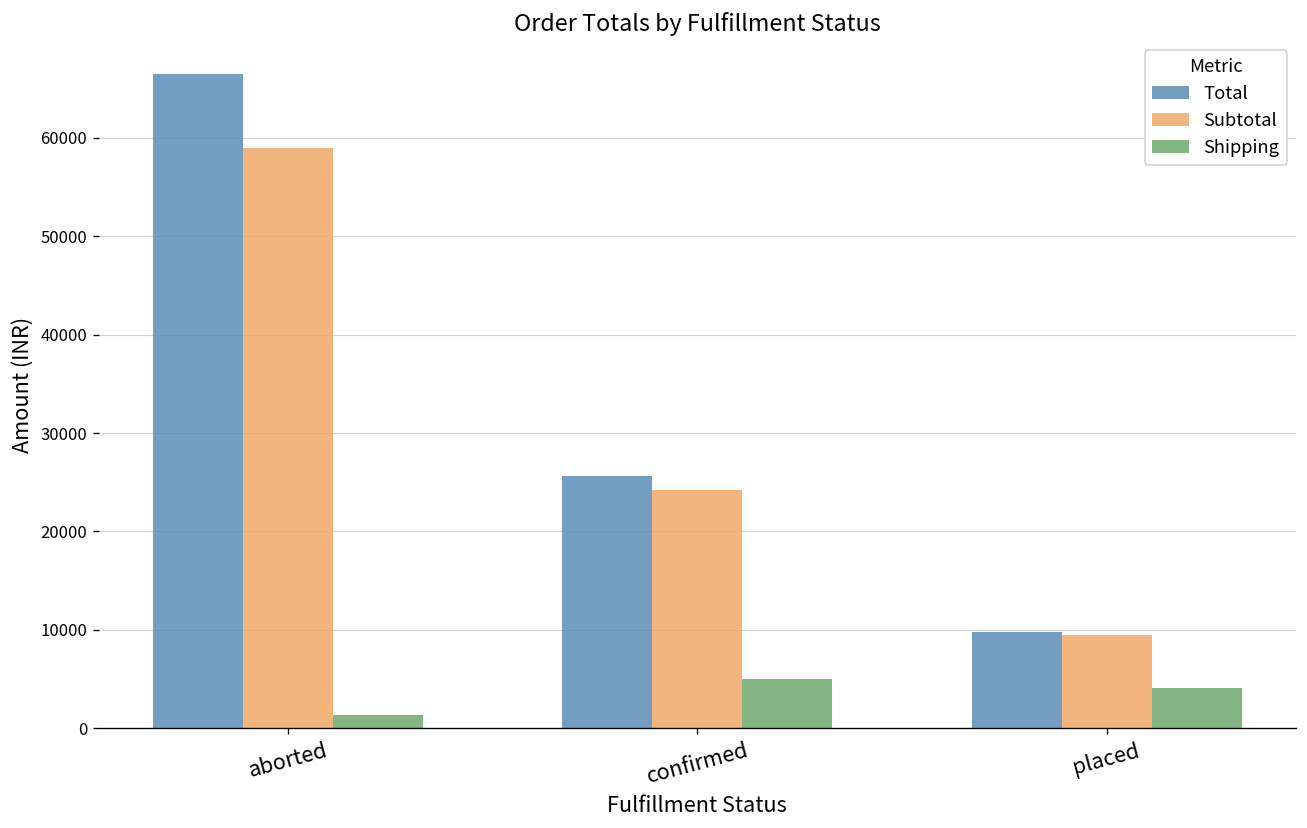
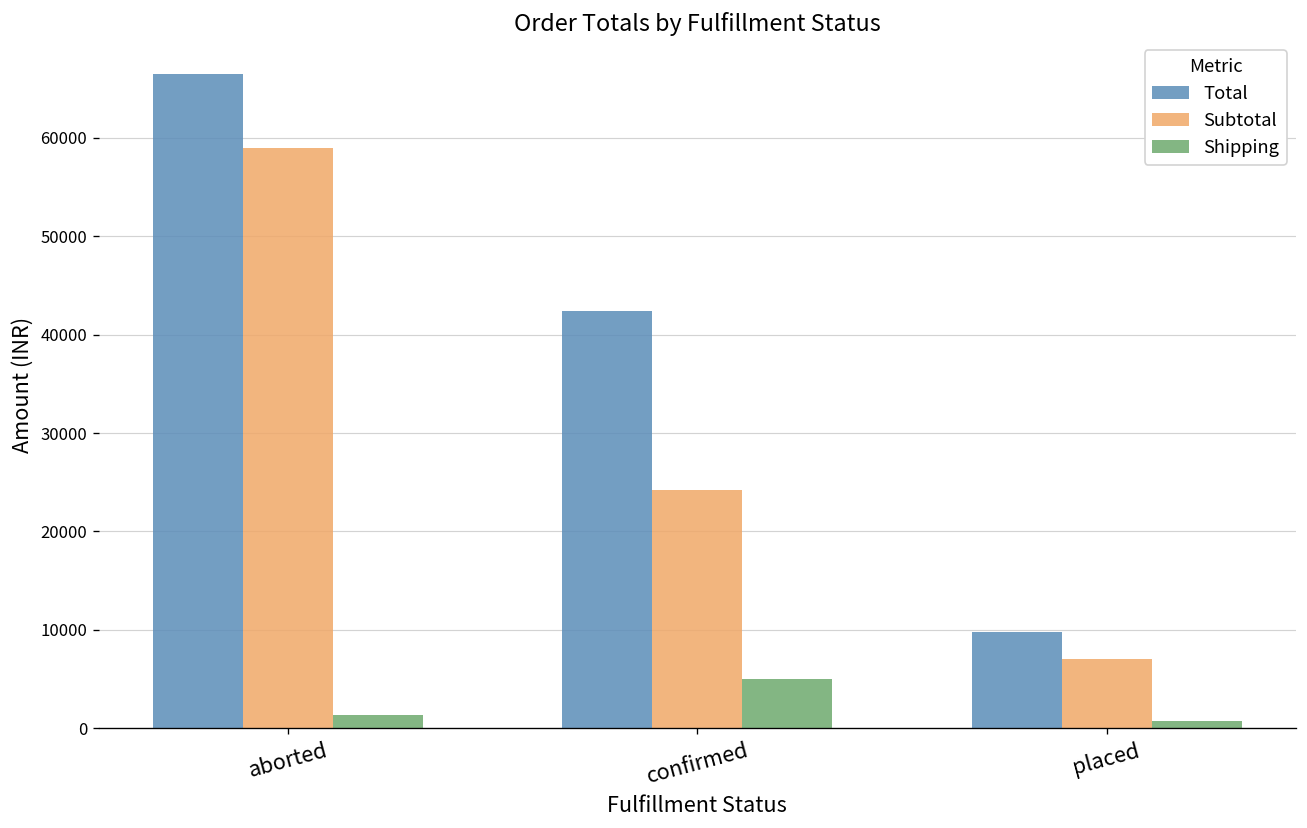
Total, confirmed: 26000 -> 42000
Subtotal, placed: 9000 -> 7000
Shipping, placed: 4000 -> 1000
